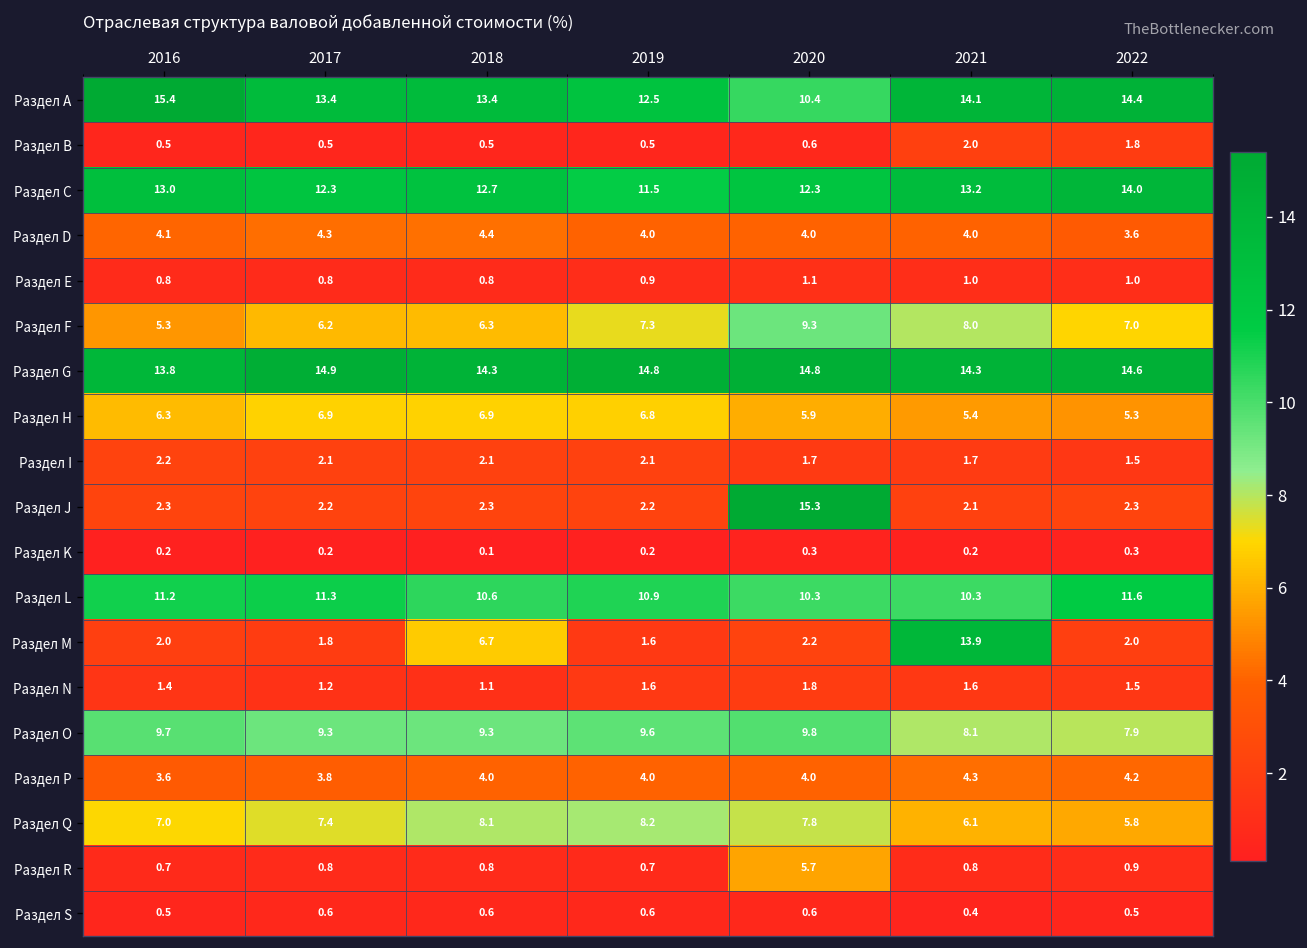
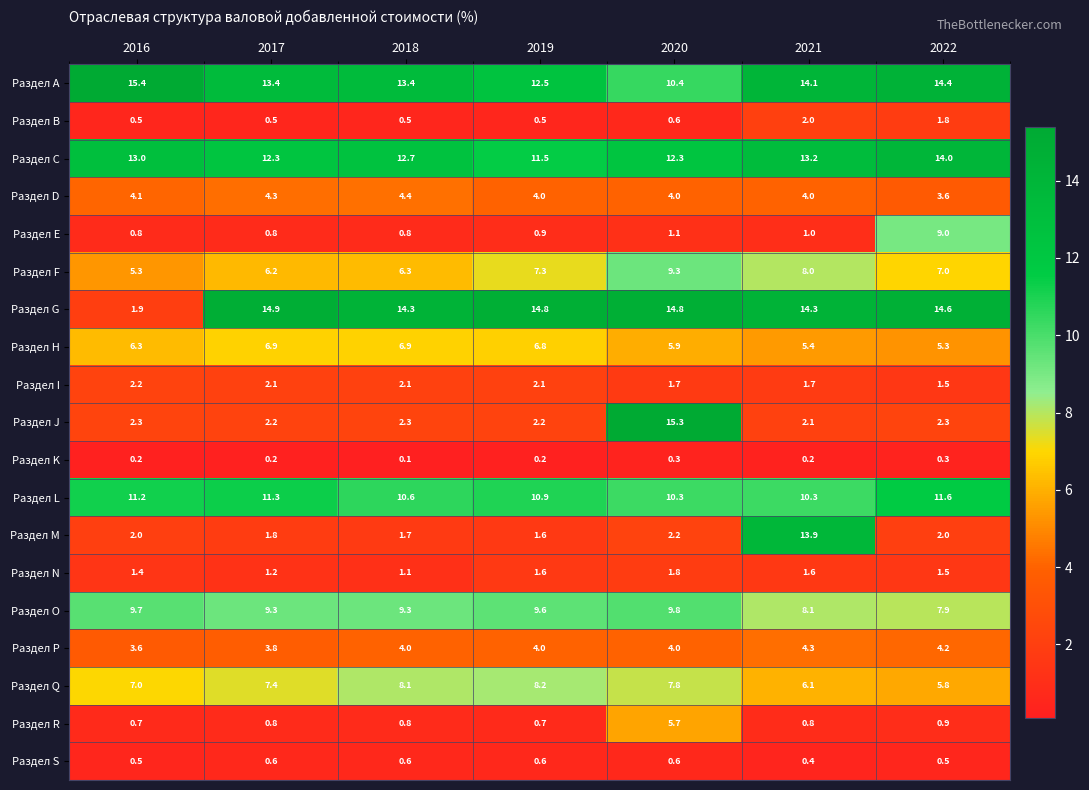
Раздел E, 2022: 1.0 -> 9.0
Раздел G, 2016: 13.8 -> 1.9
Раздел M, 2018: 6.7 -> 1.7
